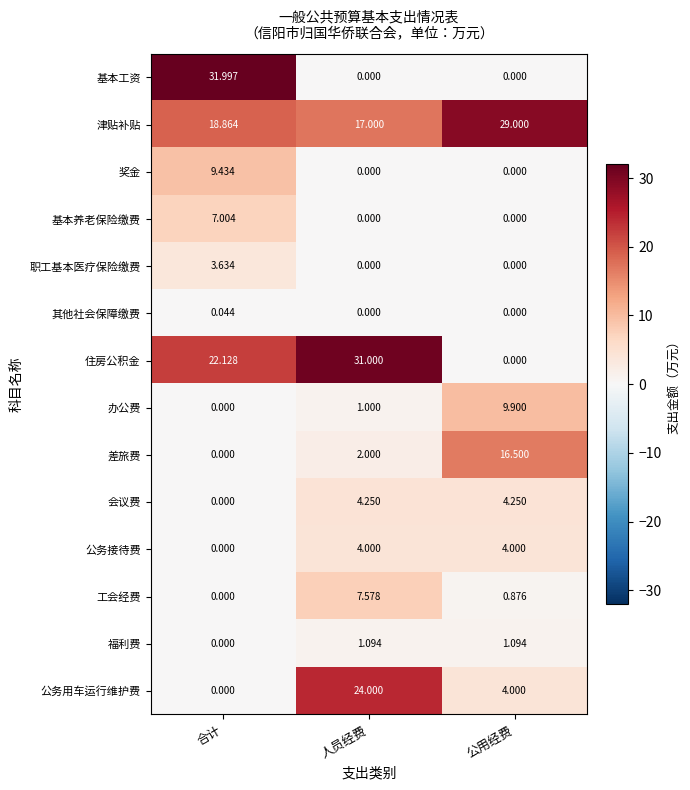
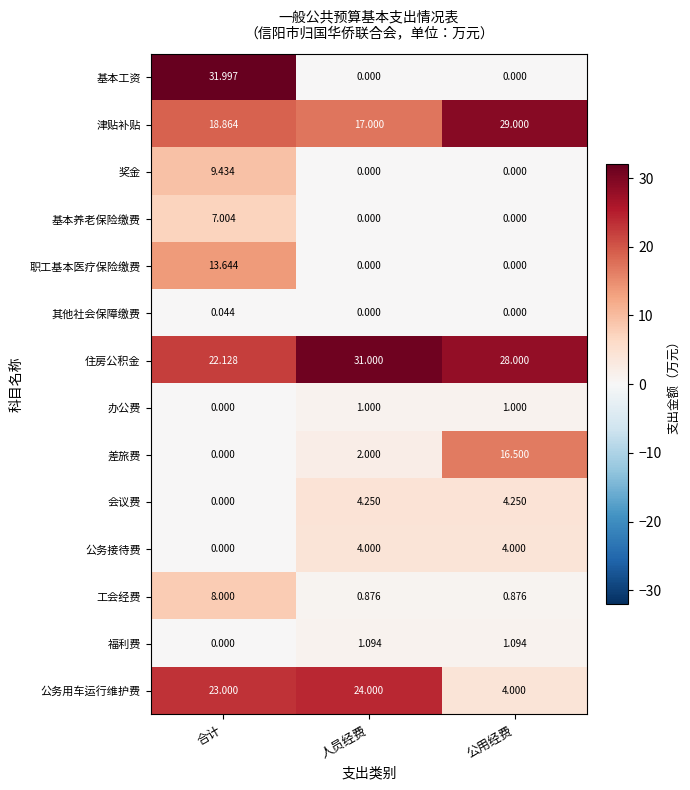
职工基本医疗保险缴费, 合计: 3.634 -> 13.644
住房公积金, 公用经费: 0.000 -> 28.000
办公费, 公用经费: 9.900 -> 1.000
工会经费, 合计: 0.000 -> 8.000
工会经费, 人员经费: 7.578 -> 0.876
公务用车运行维护费, 合计: 0.000 -> 23.000
